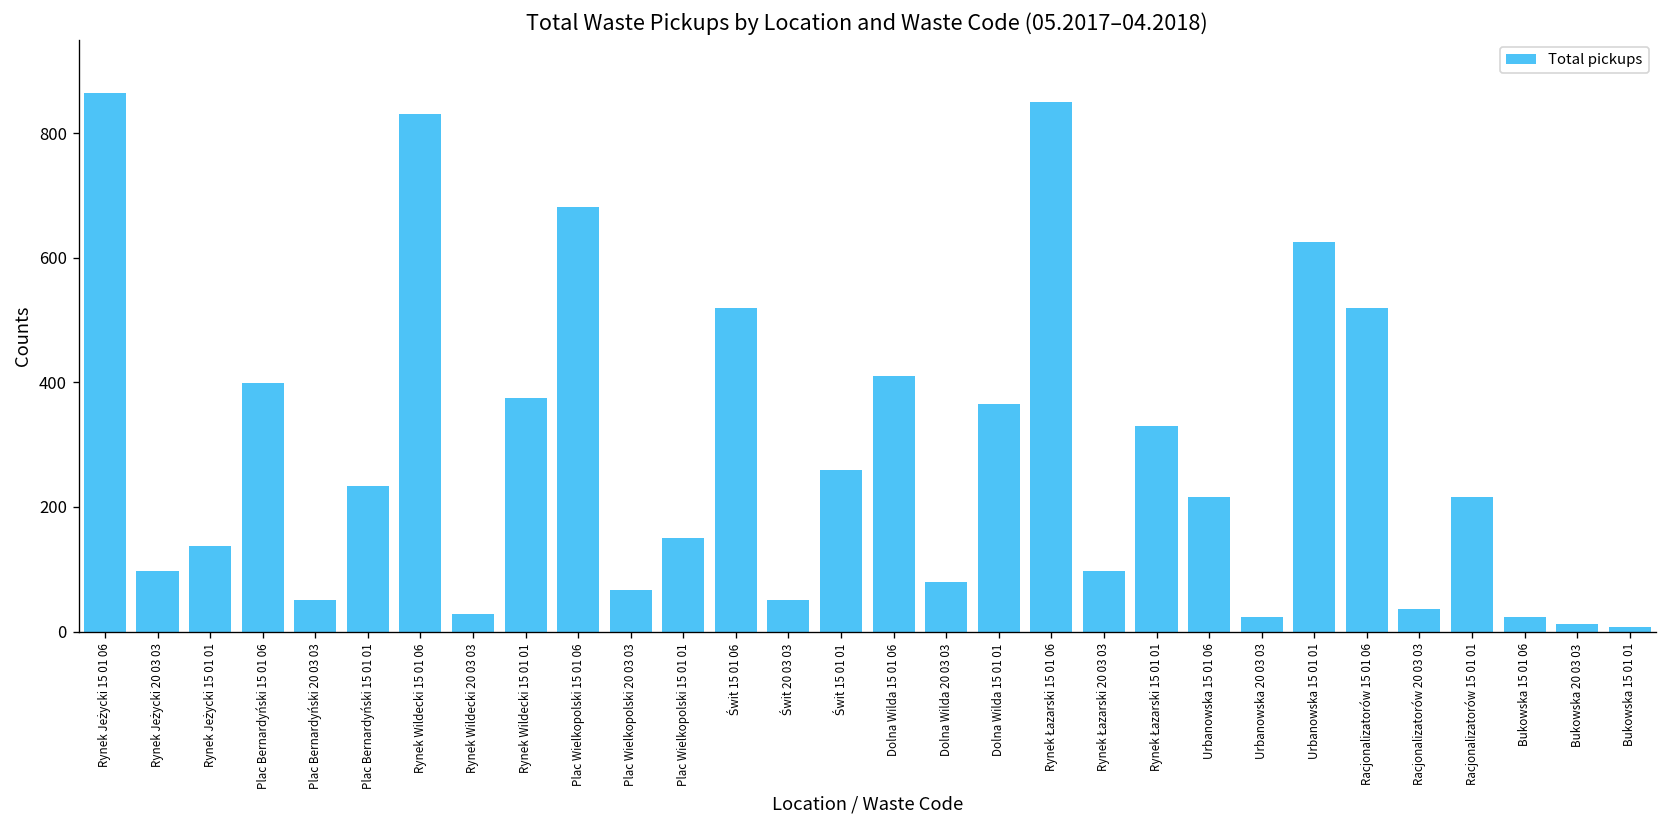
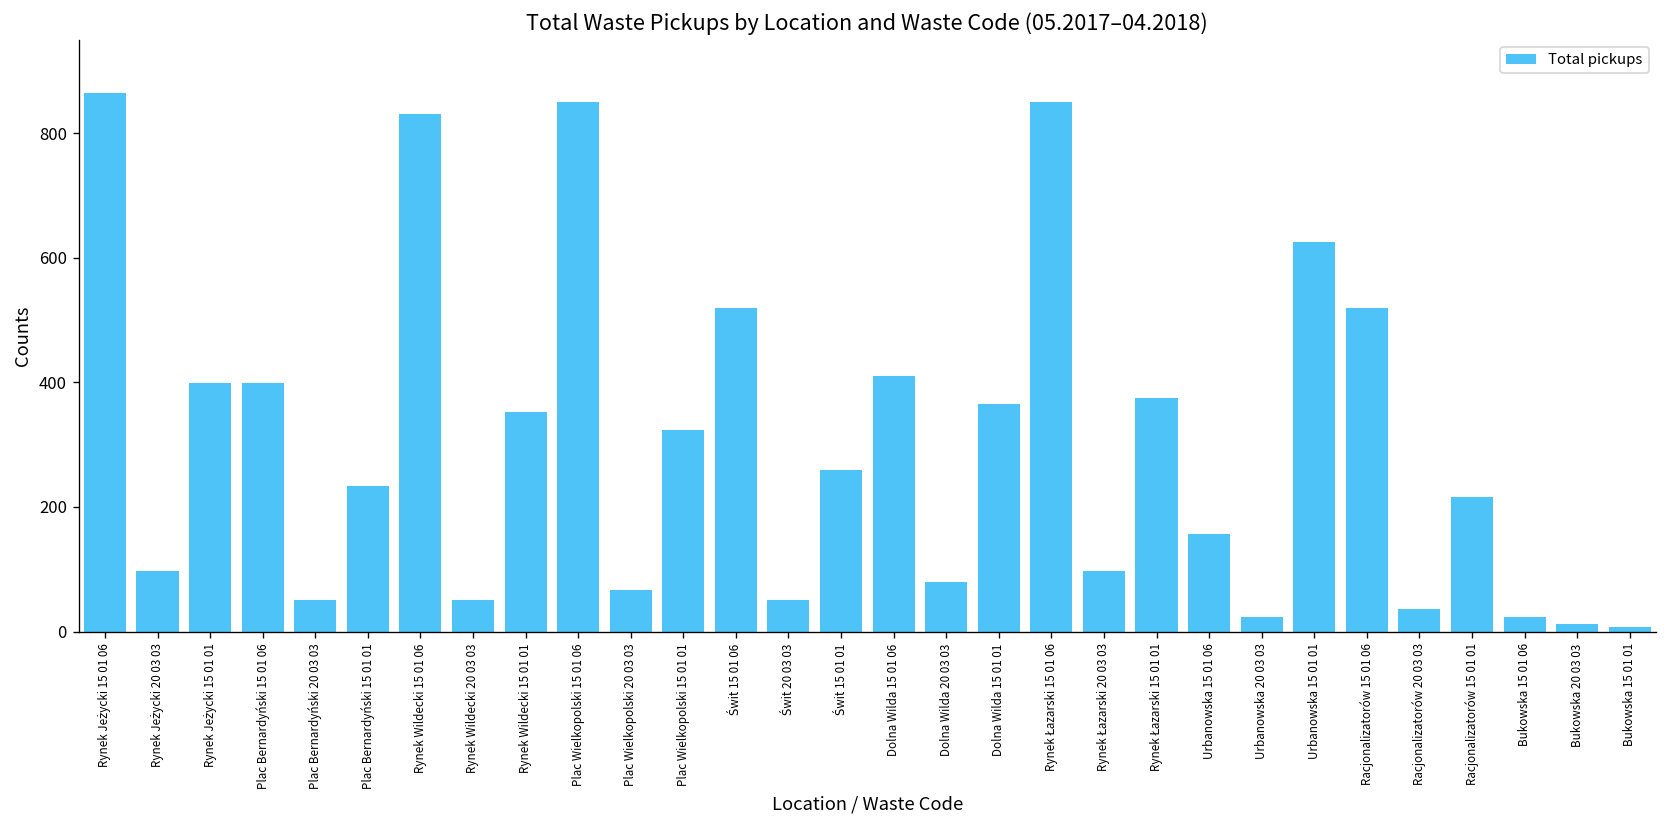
Rynek Jeżycki 15 01 01: 140 -> 400
Rynek Wildecki 20 03 03: 30 -> 50
Rynek Wildecki 15 01 01: 380 -> 350
Plac Wielkopolski 15 01 06: 680 -> 850
Plac Wielkopolski 15 01 01: 150 -> 320
Rynek Łazarski 15 01 01: 330 -> 380
Urbanowska 15 01 06: 220 -> 160
